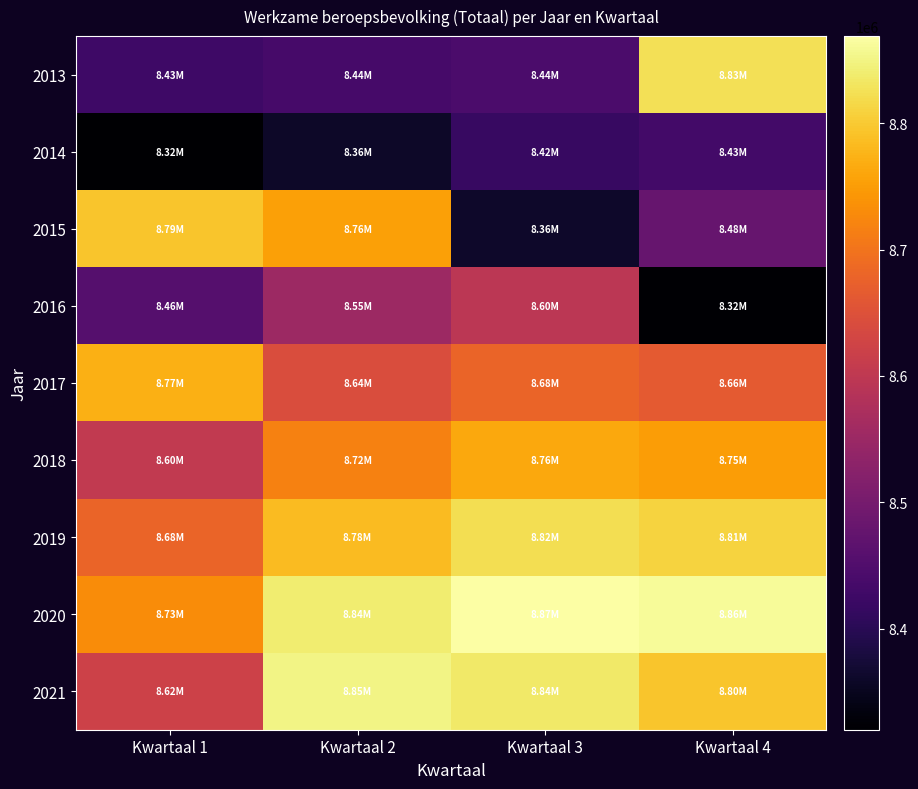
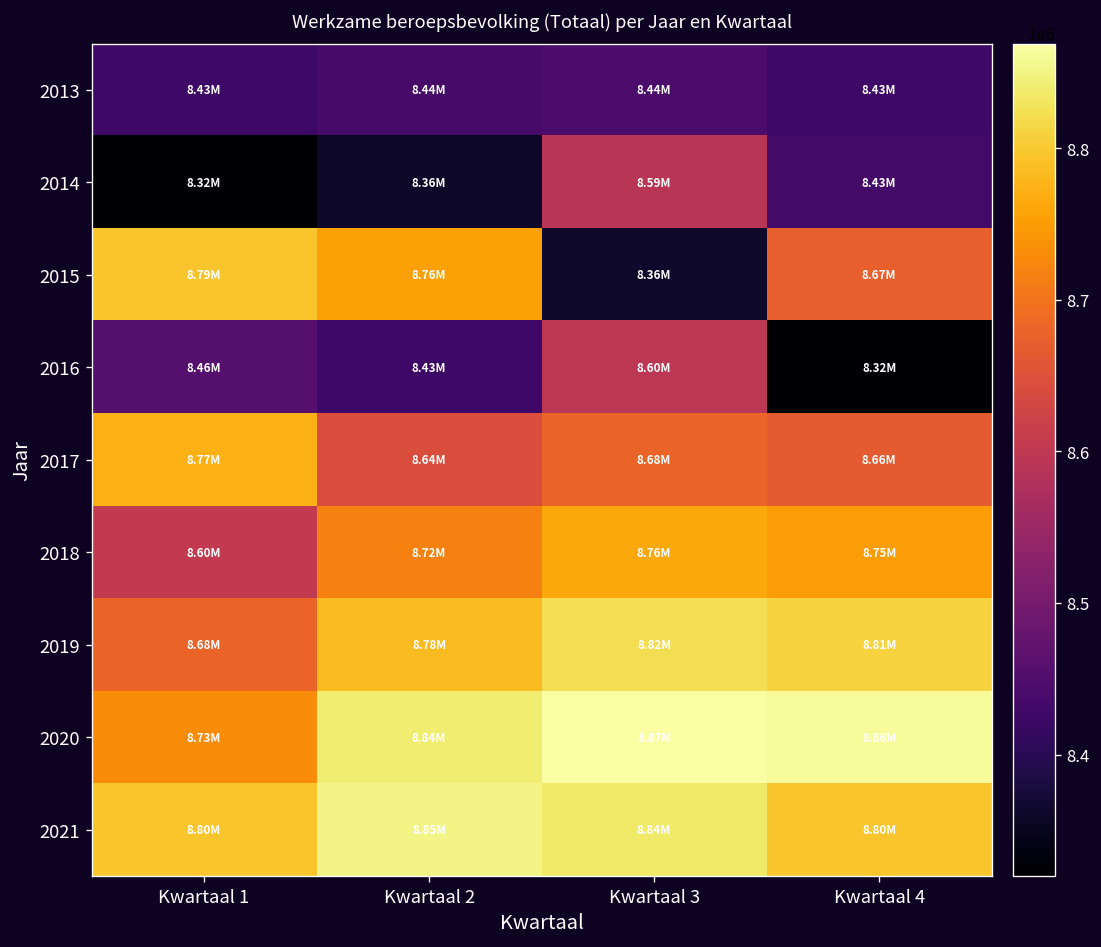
2013, Kwartaal 4: 8.83M -> 8.43M
2014, Kwartaal 3: 8.42M -> 8.59M
2015, Kwartaal 4: 8.48M -> 8.67M
2016, Kwartaal 2: 8.55M -> 8.43M
2021, Kwartaal 1: 8.62M -> 8.80M
